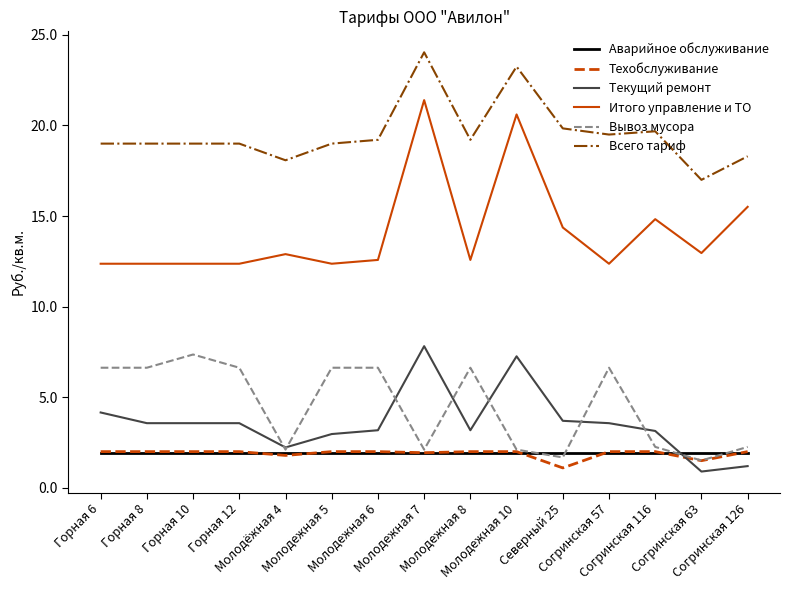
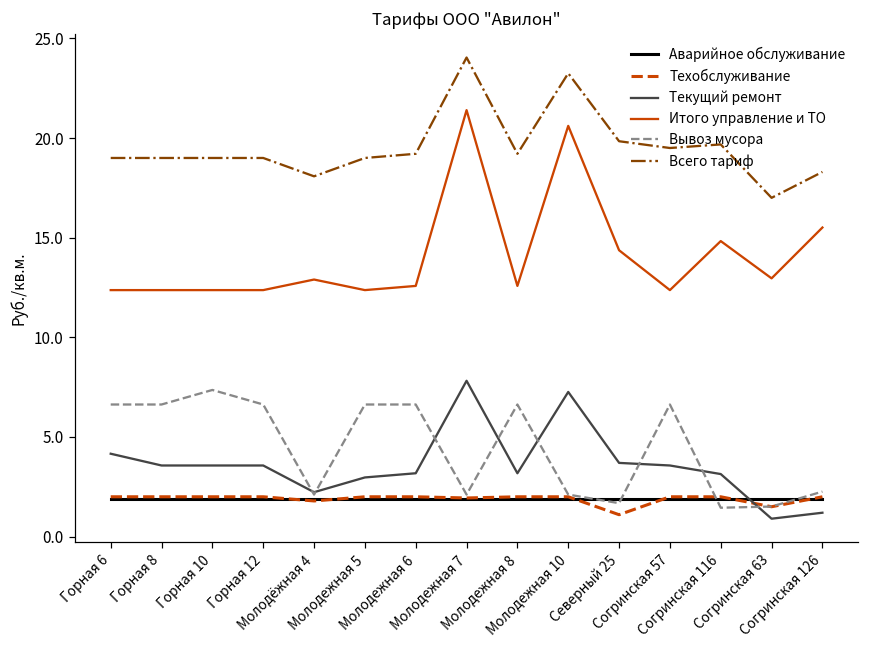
Вывоз мусора, Согринская 116: 2.3 -> 1.5
